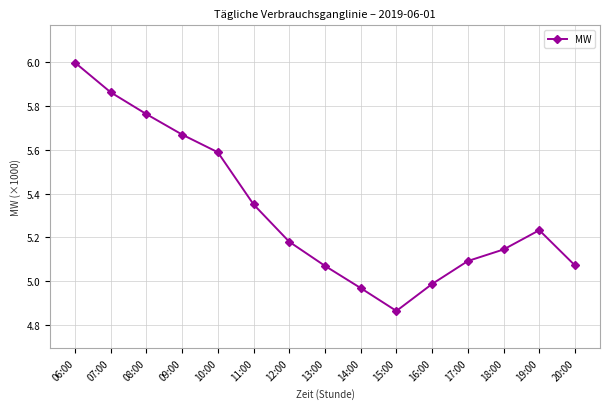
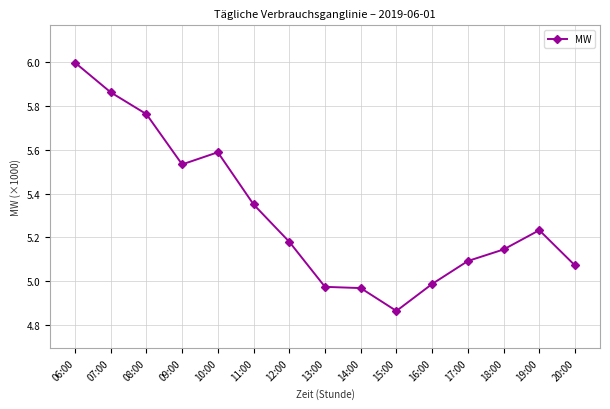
09:00: 5.67 -> 5.53
13:00: 5.07 -> 4.97
